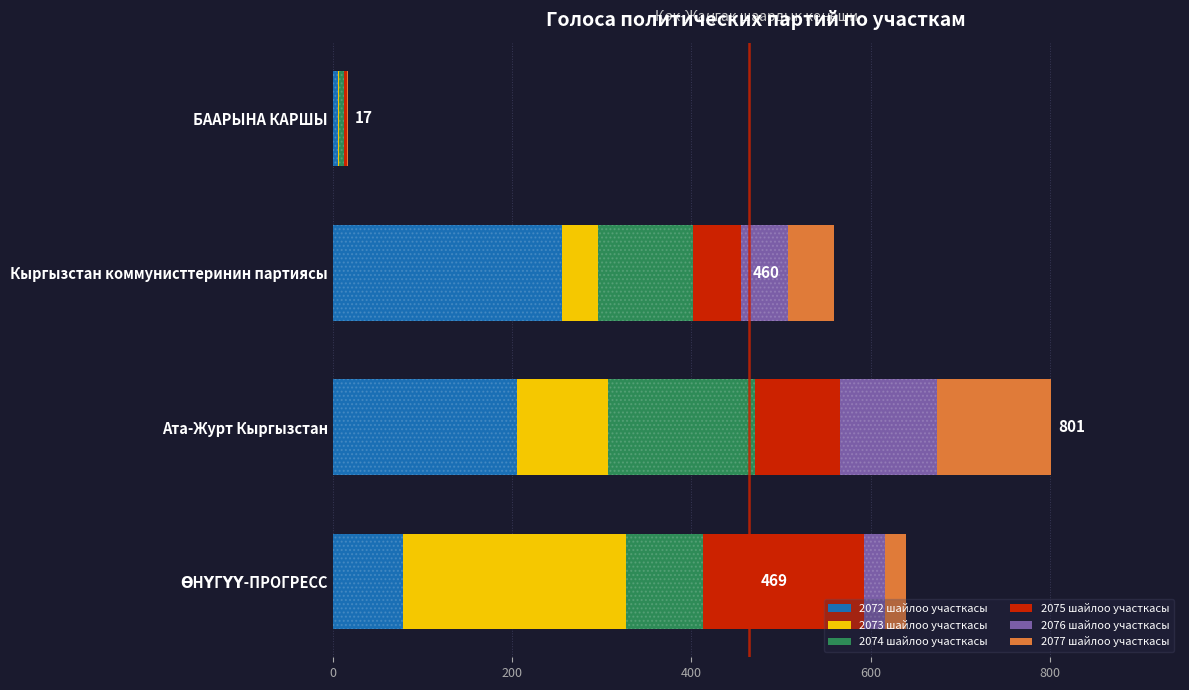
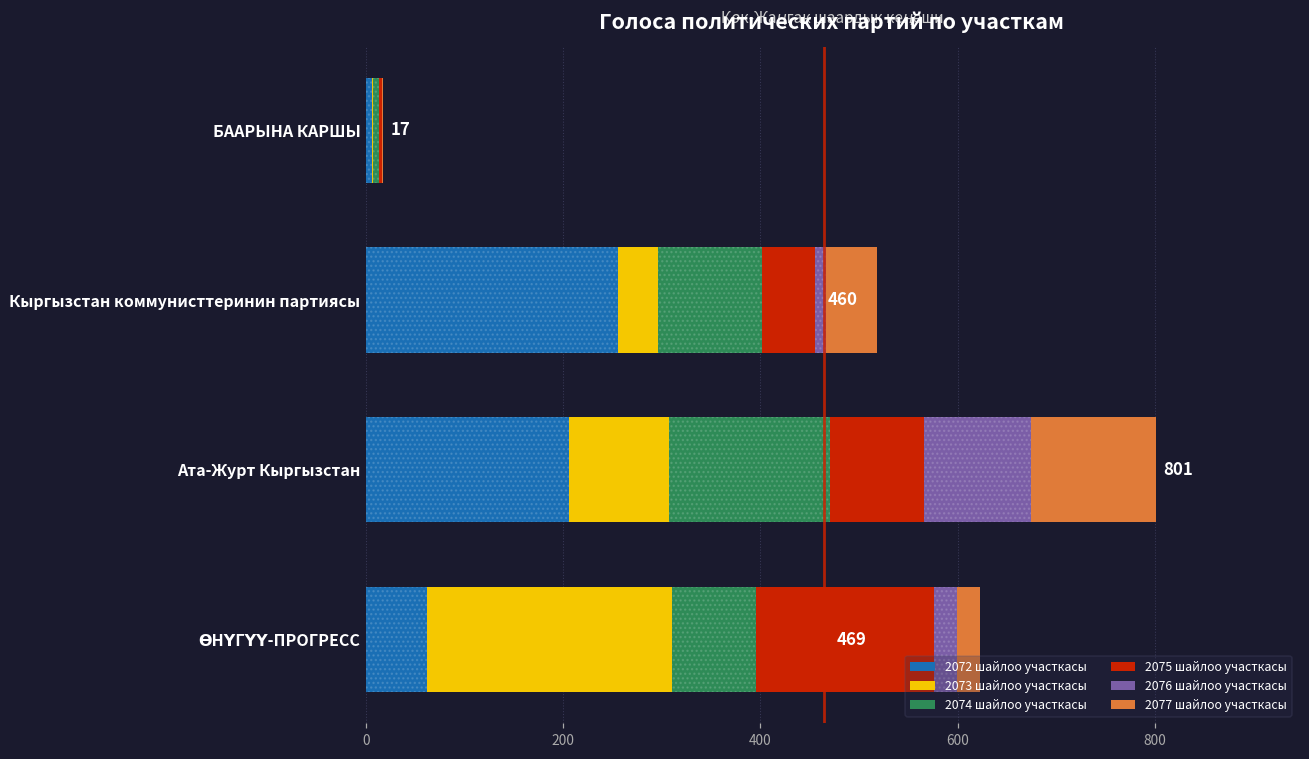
2076 шайлоо участкасы, Кыргызстан коммунисттеринин партиясы: 50 -> 10
2072 шайлоо участкасы, ӨНҮГҮҮ-ПРОГРЕСС: 80 -> 60
